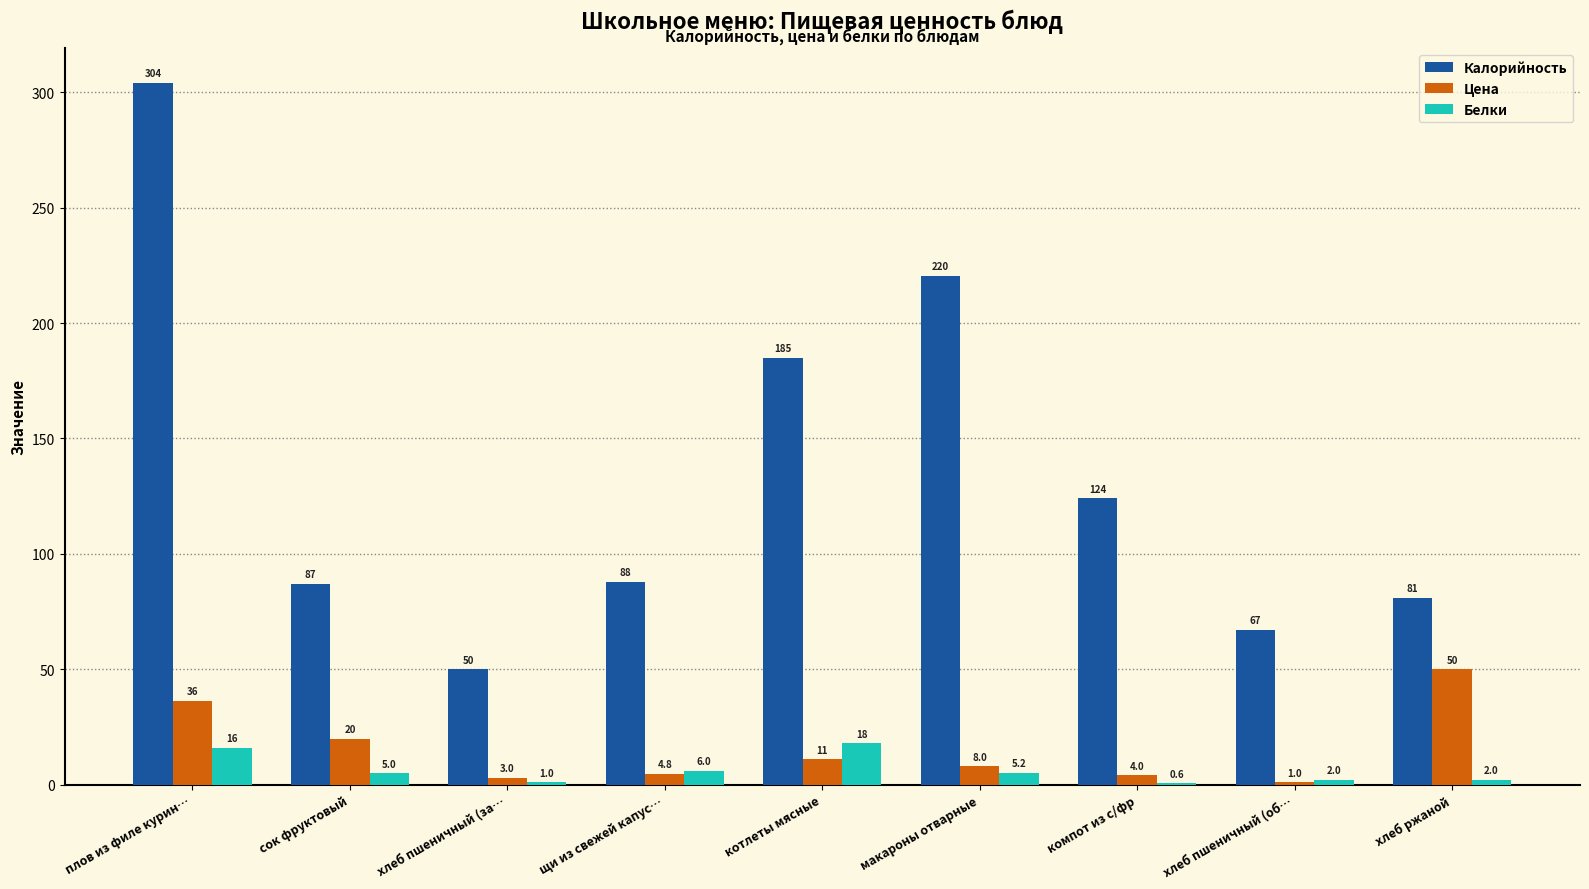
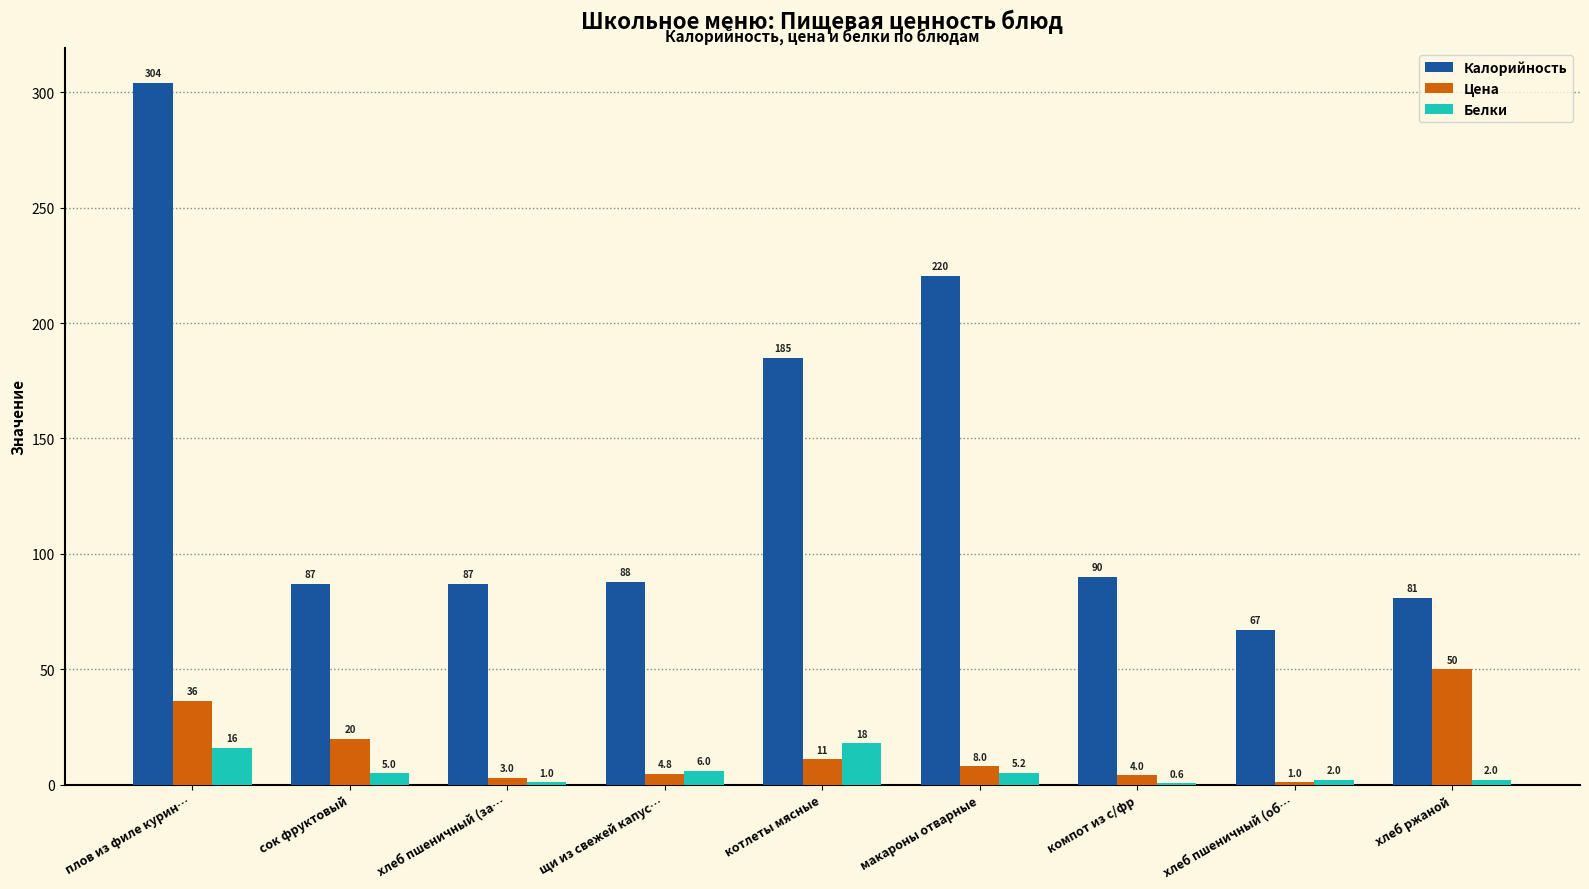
Калорийность, хлеб пшеничный (за…: 50 -> 87
Калорийность, компот из с/фр: 124 -> 90
